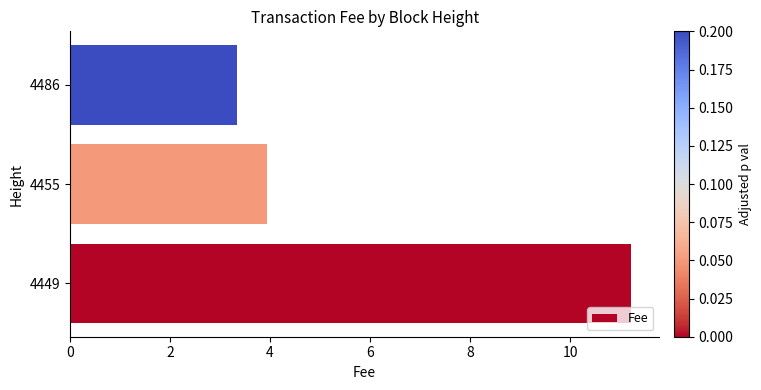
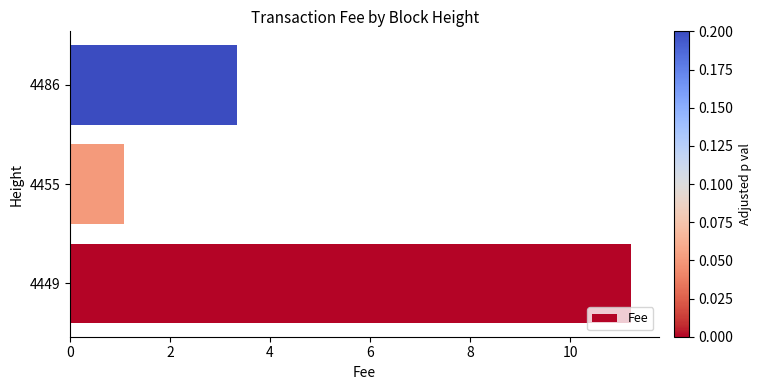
4455: 3.9 -> 1.1
